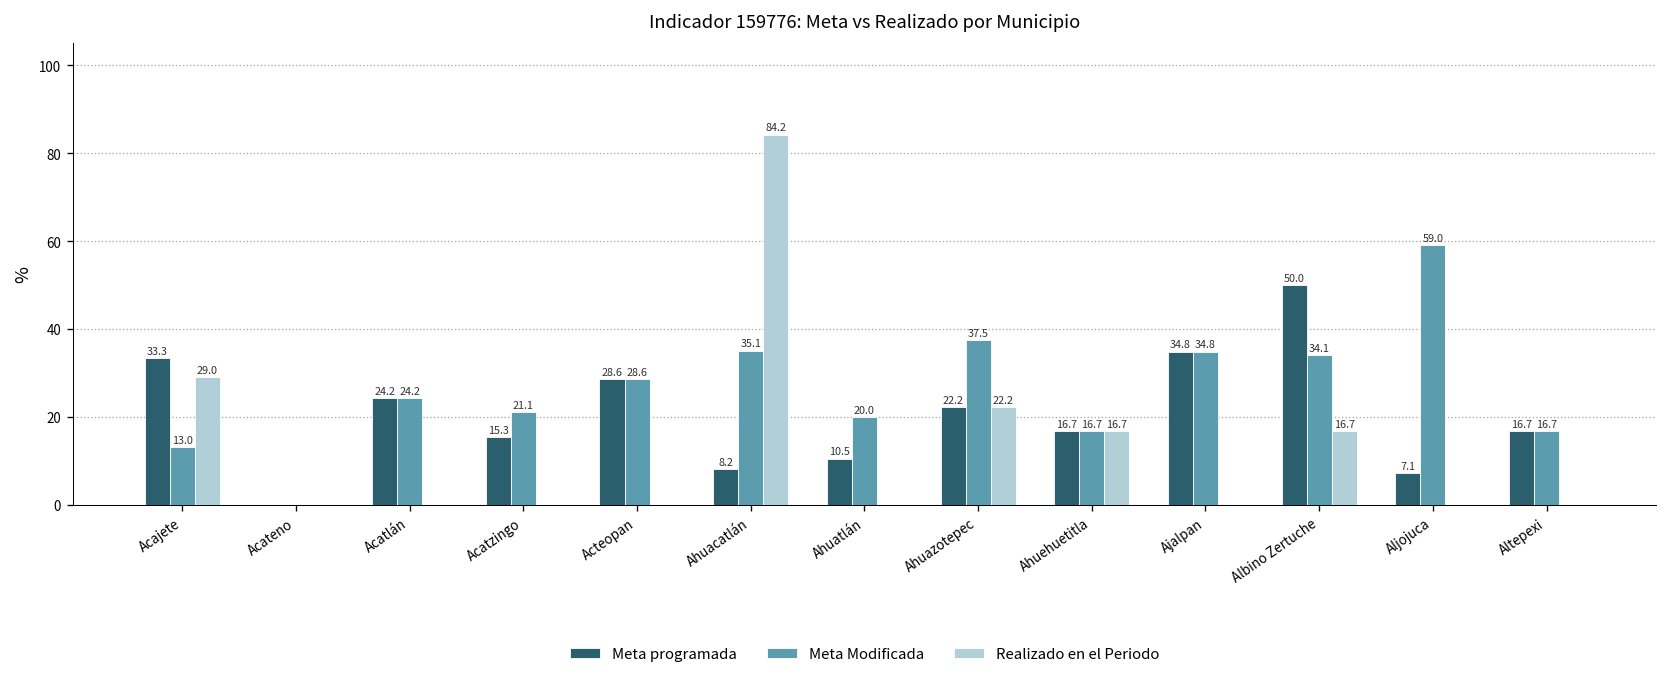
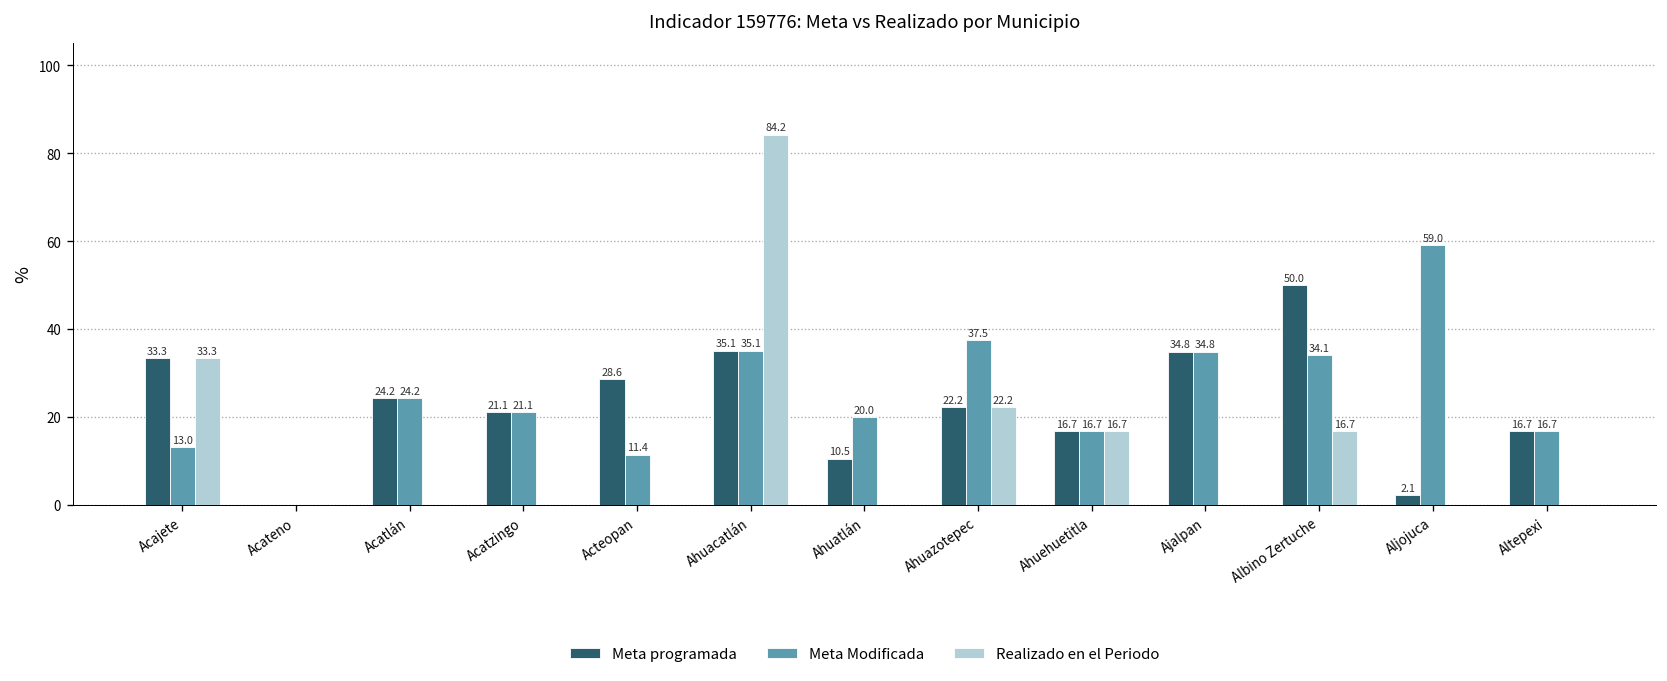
Realizado en el Periodo, Acajete: 29.0 -> 33.3
Meta programada, Acatzingo: 15.3 -> 21.1
Meta Modificada, Acteopan: 28.6 -> 11.4
Meta programada, Ahuacatlán: 8.2 -> 35.1
Meta programada, Aljojuca: 7.1 -> 2.1
